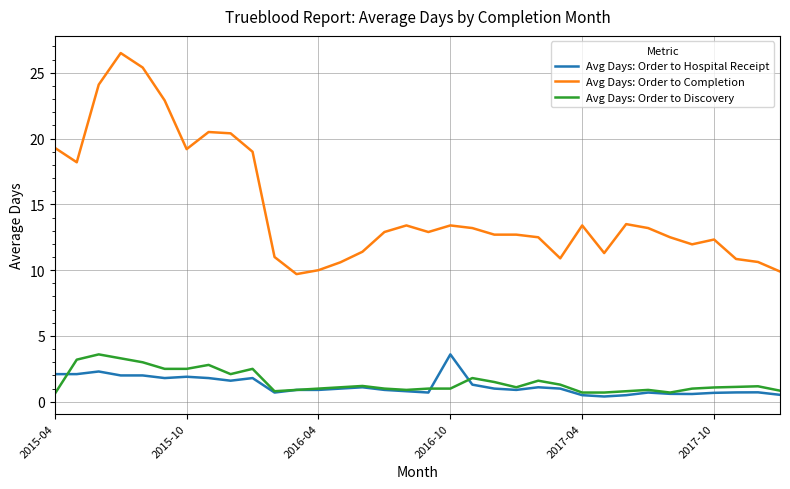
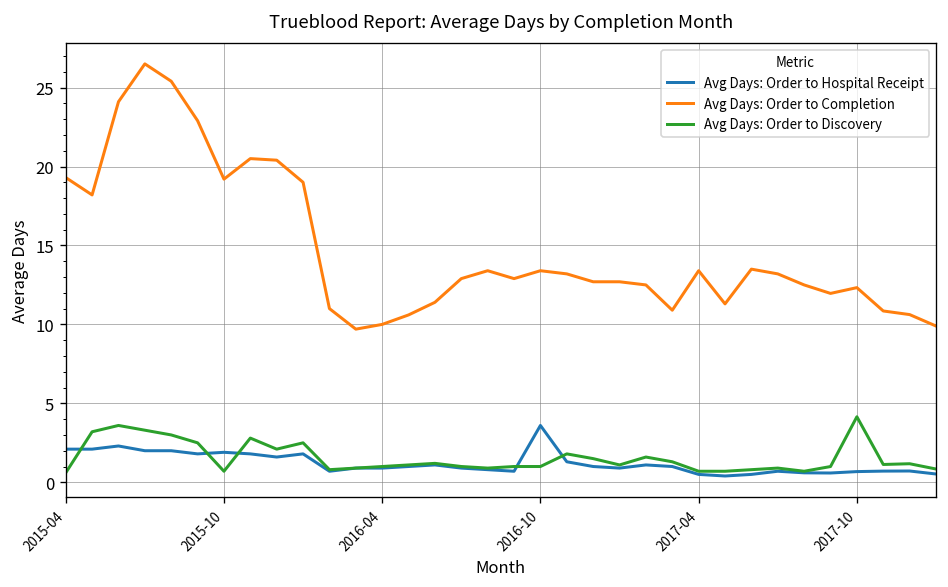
Avg Days: Order to Discovery, 2015-10: 2.5 -> 0.7
Avg Days: Order to Discovery, 2017-10: 1.1 -> 4.2
